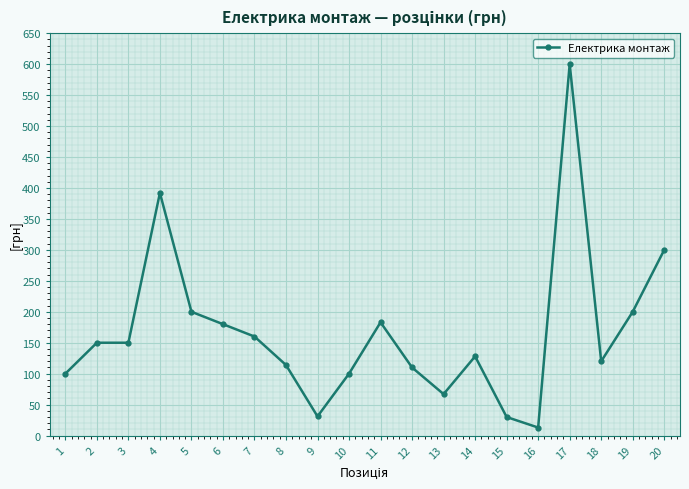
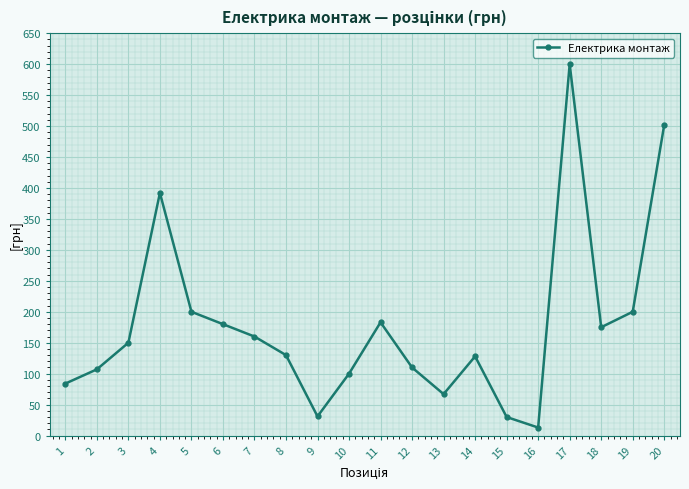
1: 100 -> 80
2: 150 -> 110
8: 110 -> 130
18: 120 -> 180
20: 300 -> 500
